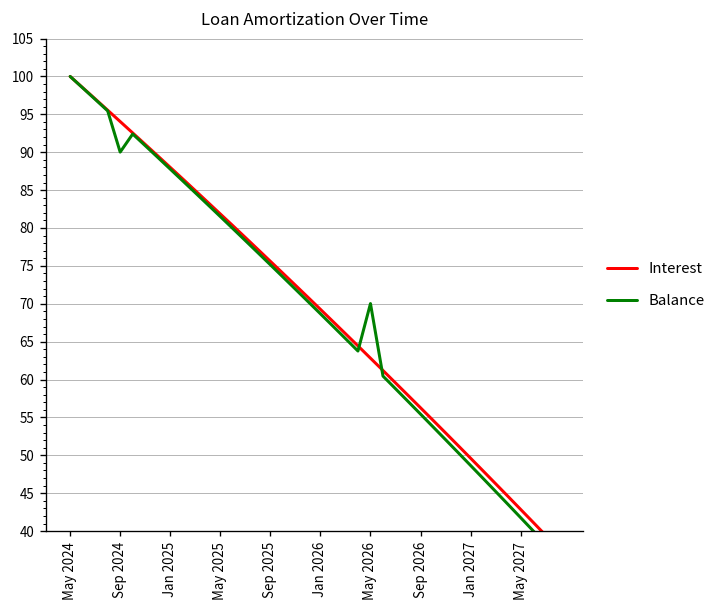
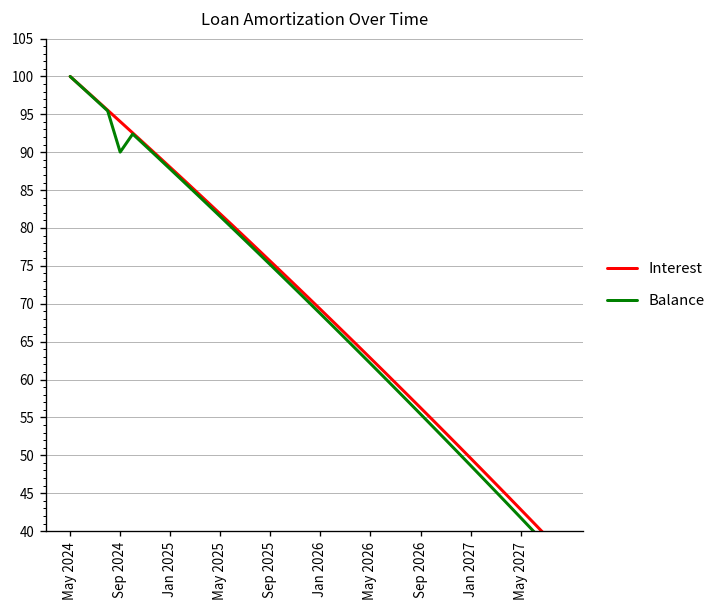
Balance, May 2026: 70 -> 62
